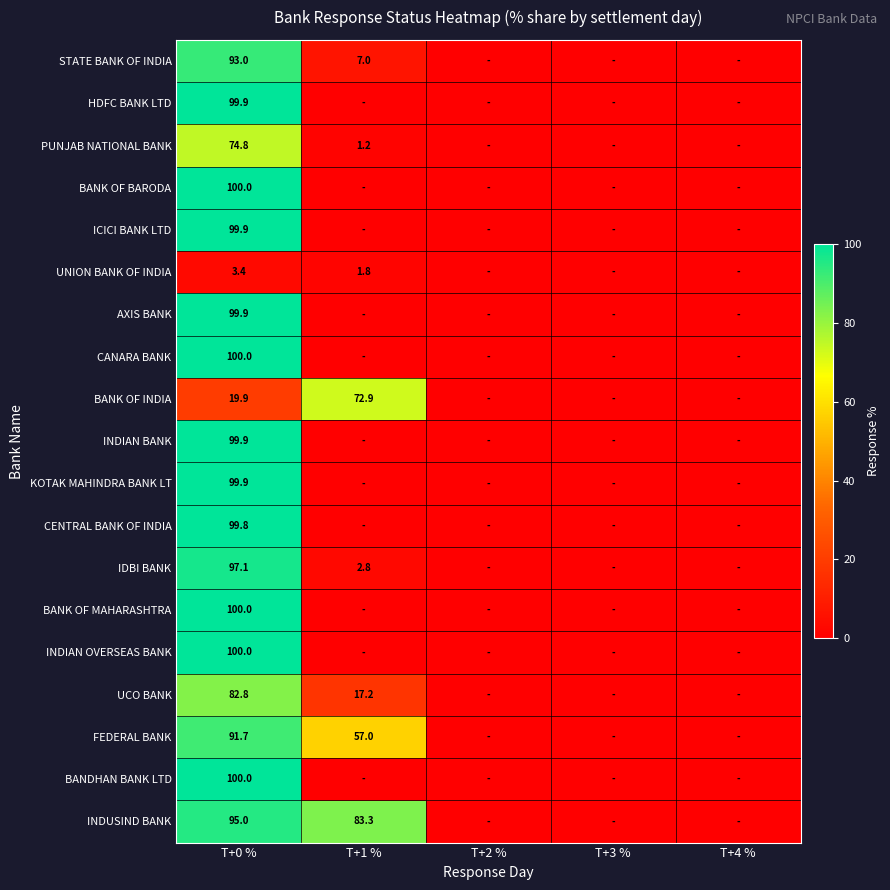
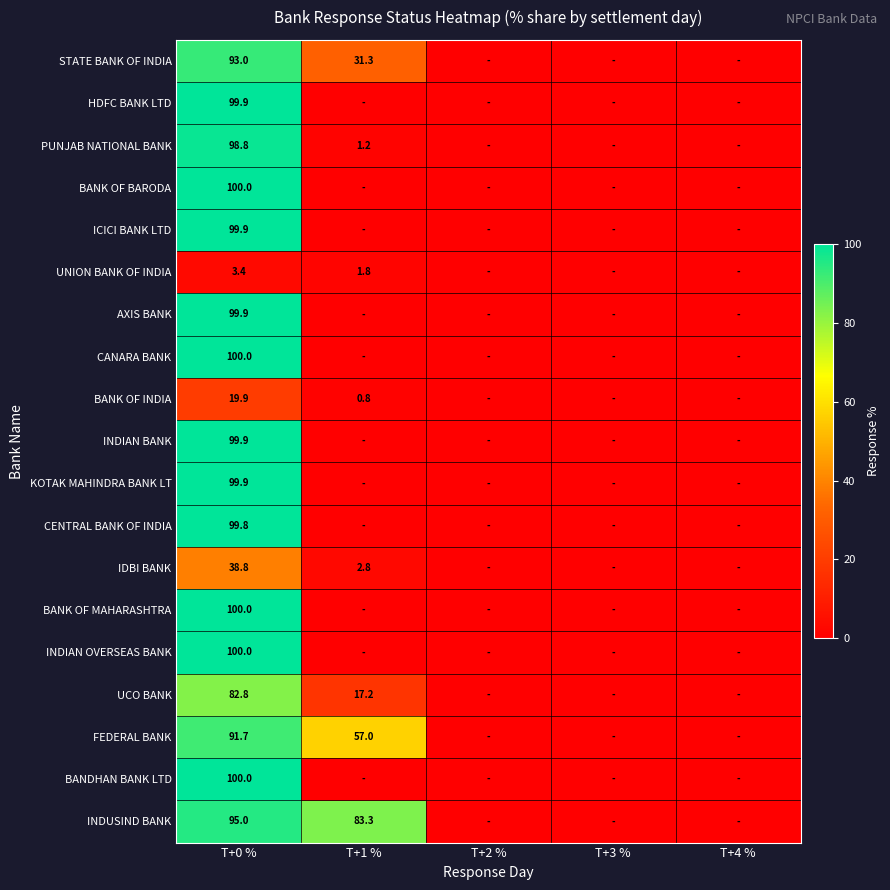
STATE BANK OF INDIA, T+1 %: 7.0 -> 31.3
PUNJAB NATIONAL BANK, T+0 %: 74.8 -> 98.8
BANK OF INDIA, T+1 %: 72.9 -> 0.8
IDBI BANK, T+0 %: 97.1 -> 38.8
